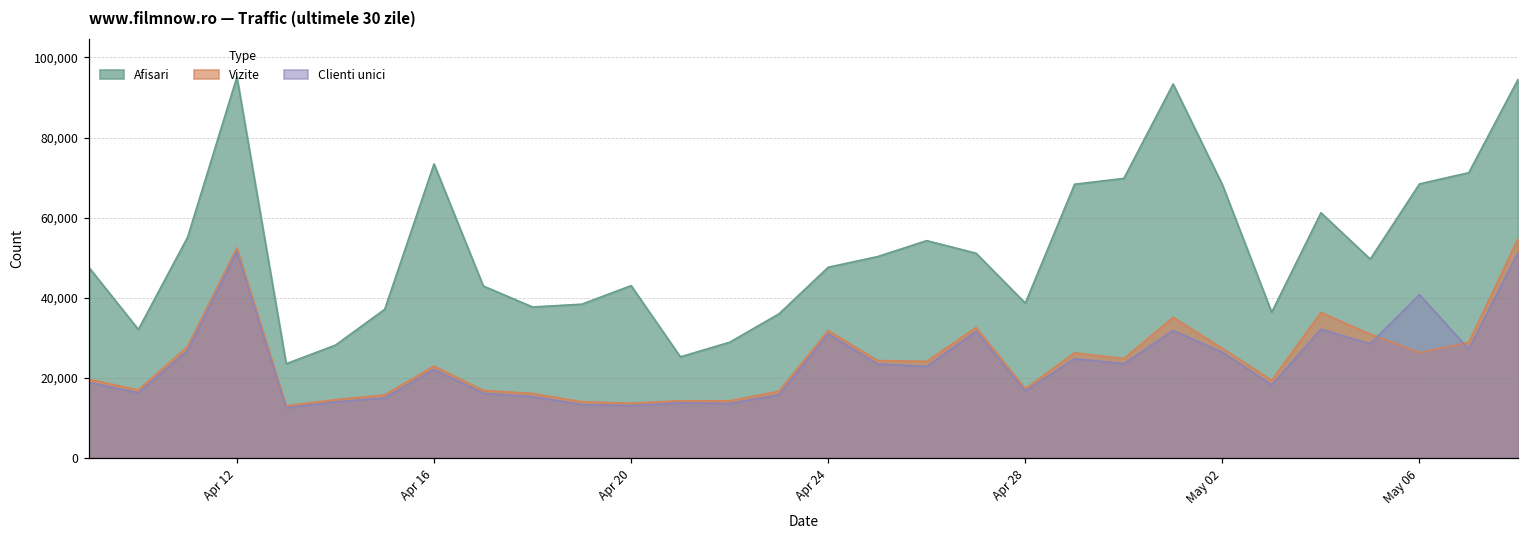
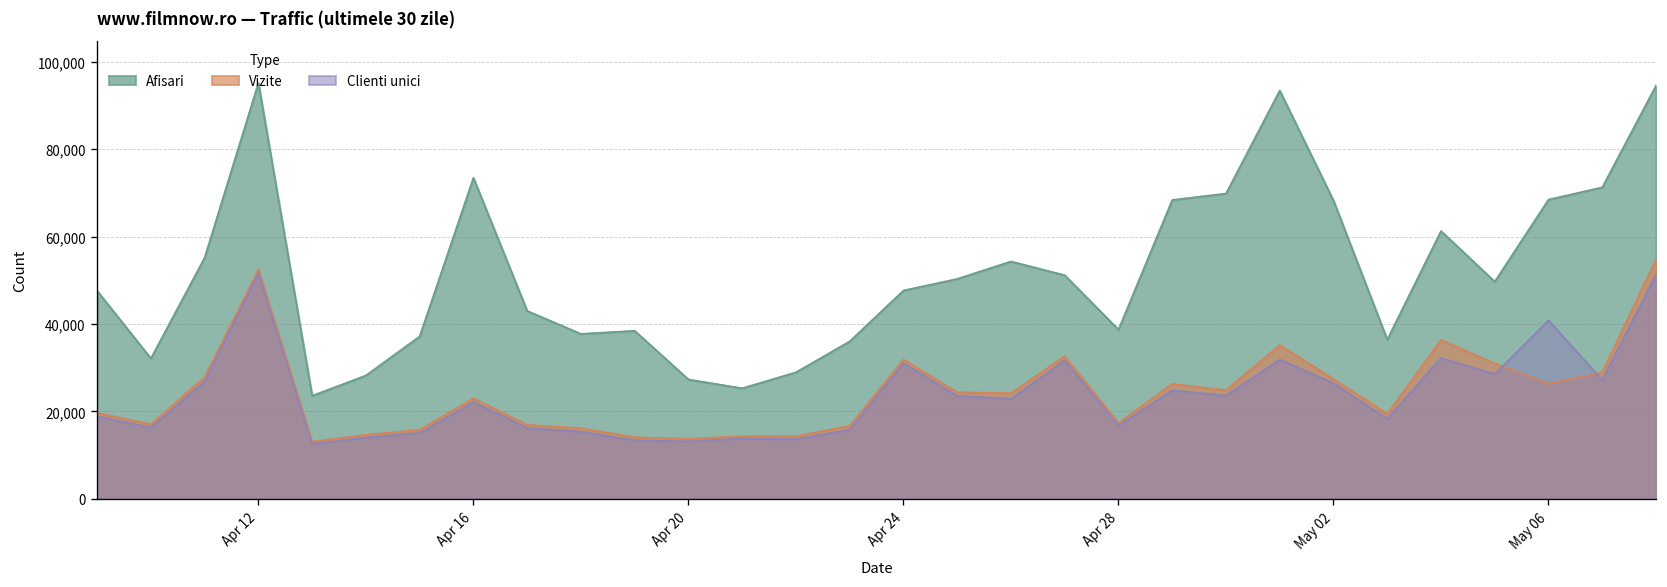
Afisari, Apr 20: 43,000 -> 27,000
